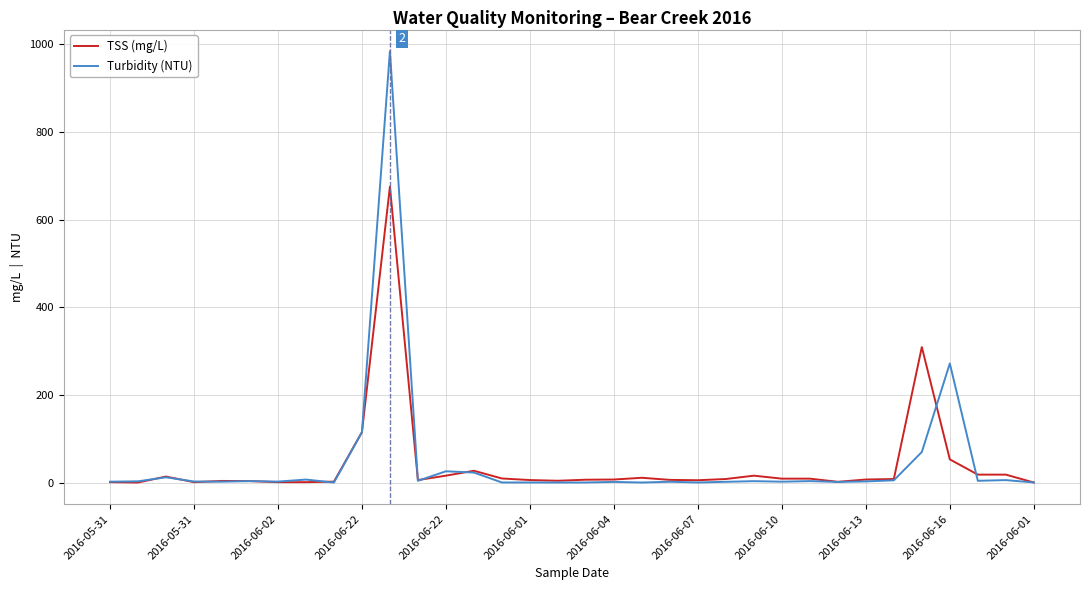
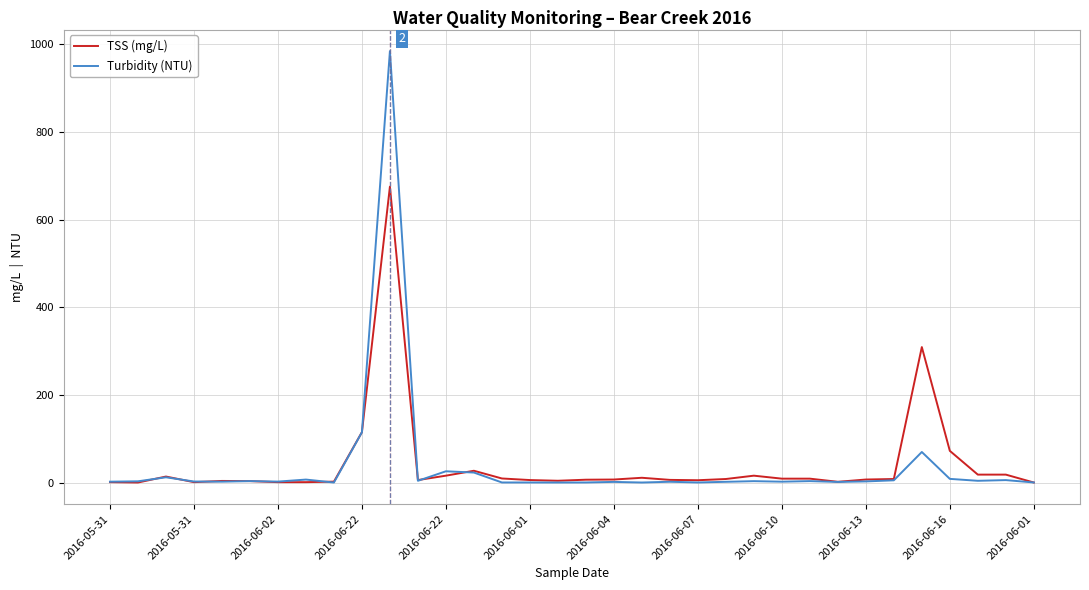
TSS (mg/L), 2016-06-16: 50 -> 70
Turbidity (NTU), 2016-06-16: 270 -> 10
